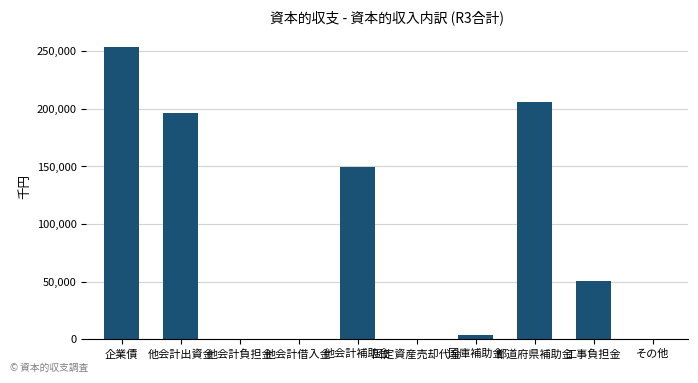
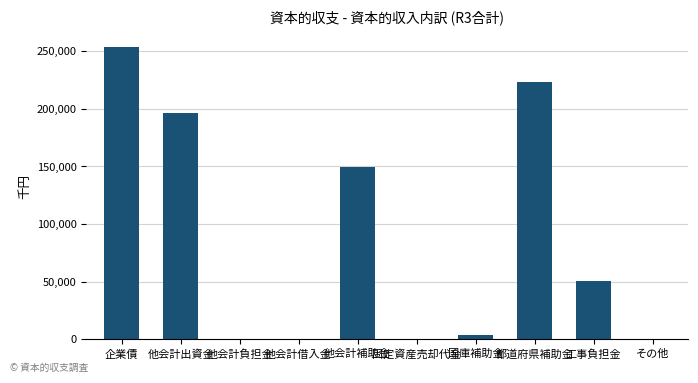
都道府県補助金: 206,000 -> 223,000
